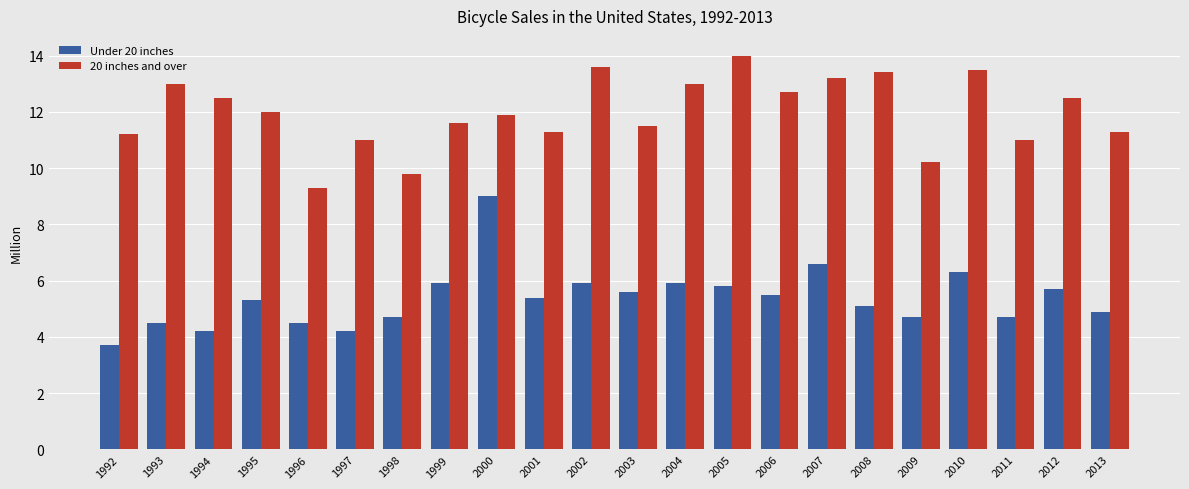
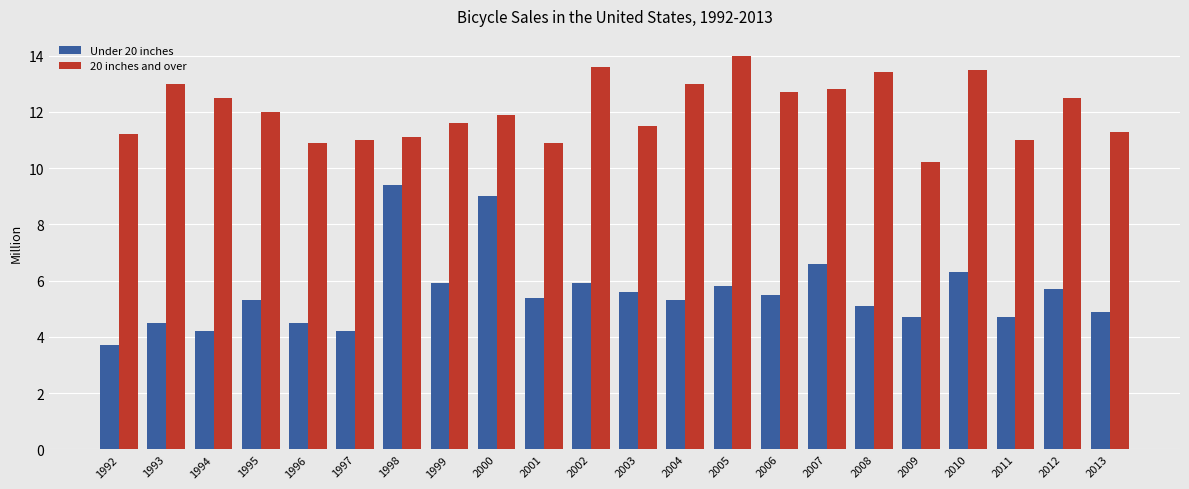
20 inches and over, 1996: 9.3 -> 10.9
Under 20 inches, 1998: 4.7 -> 9.4
20 inches and over, 1998: 9.8 -> 11.1
20 inches and over, 2001: 11.3 -> 10.9
Under 20 inches, 2004: 5.9 -> 5.3
20 inches and over, 2007: 13.2 -> 12.8
